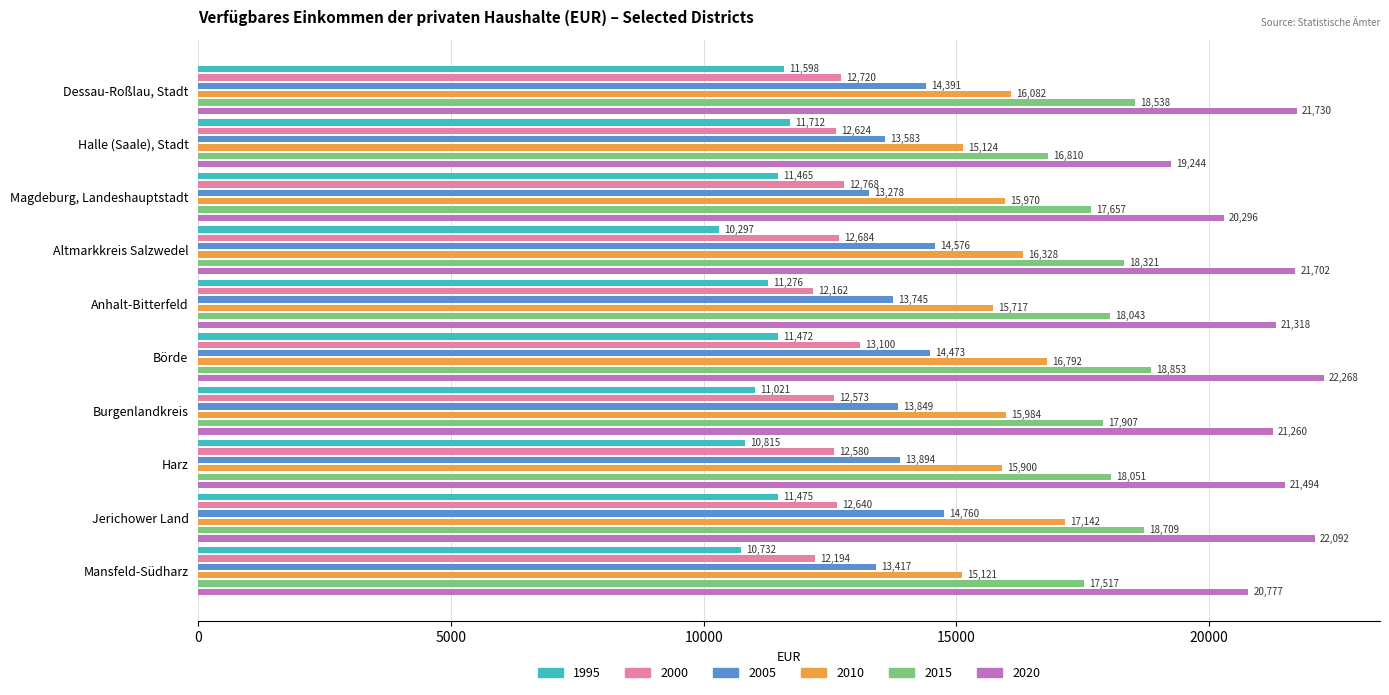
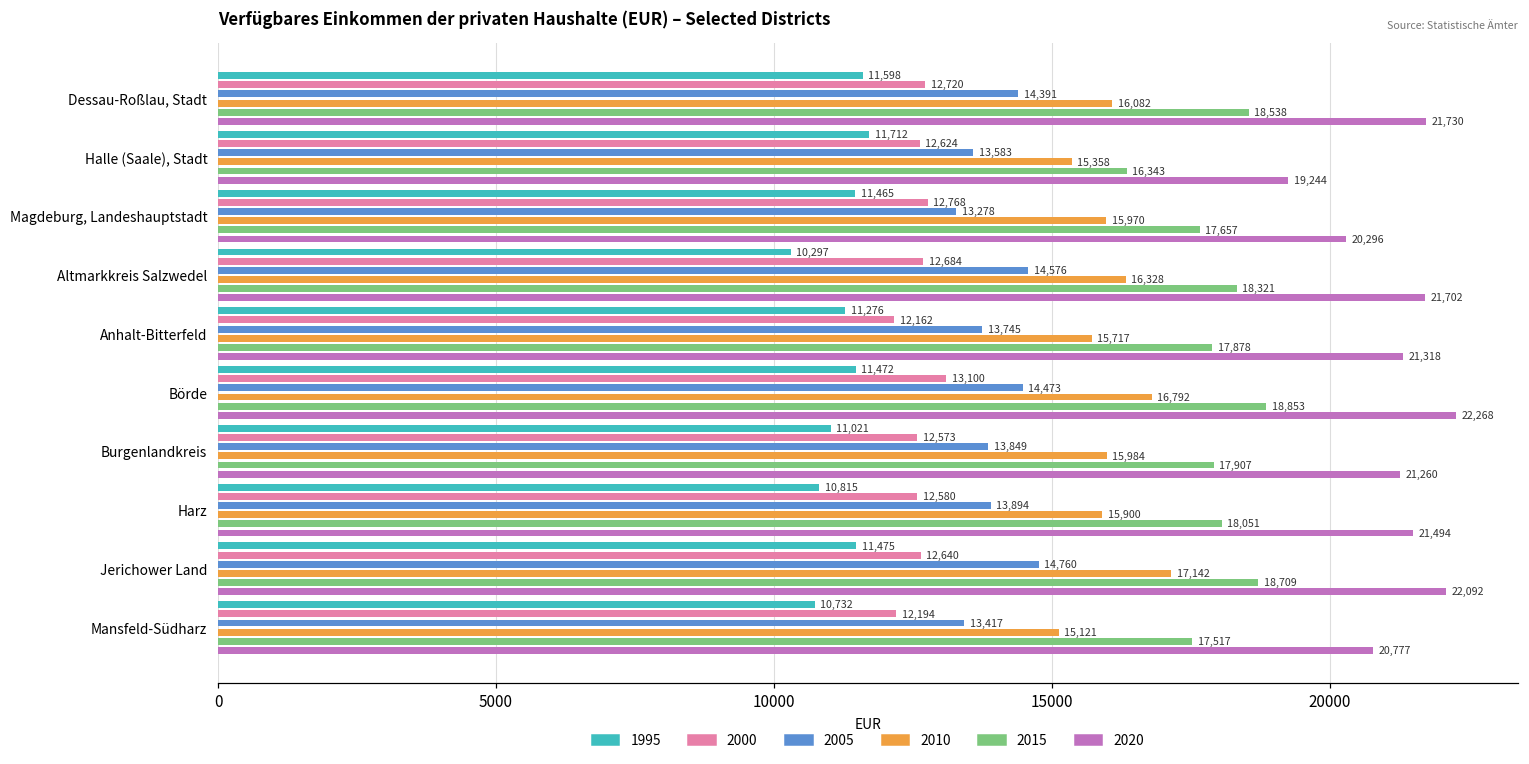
2010, Halle (Saale), Stadt: 15,124 -> 15,358
2015, Halle (Saale), Stadt: 16,810 -> 16,343
2015, Anhalt-Bitterfeld: 18,043 -> 17,878
